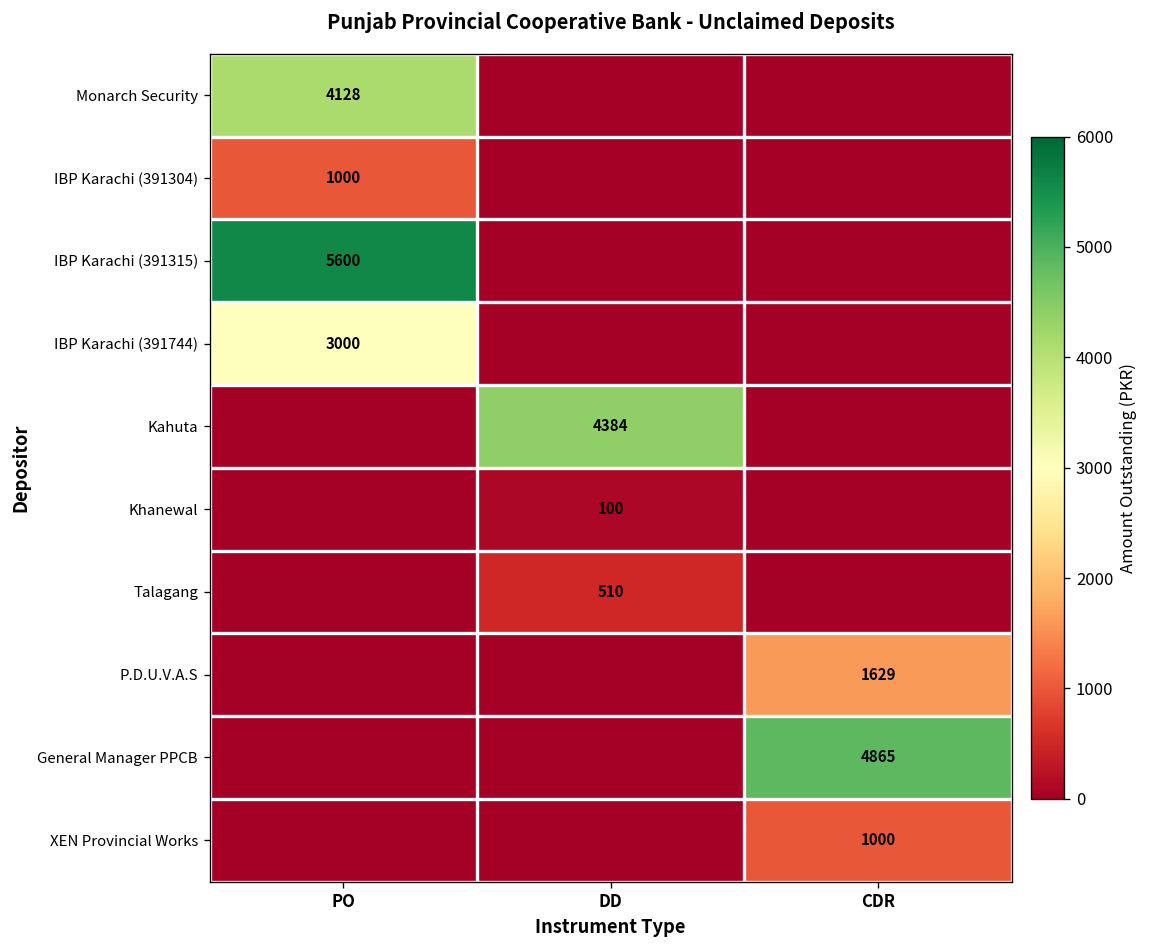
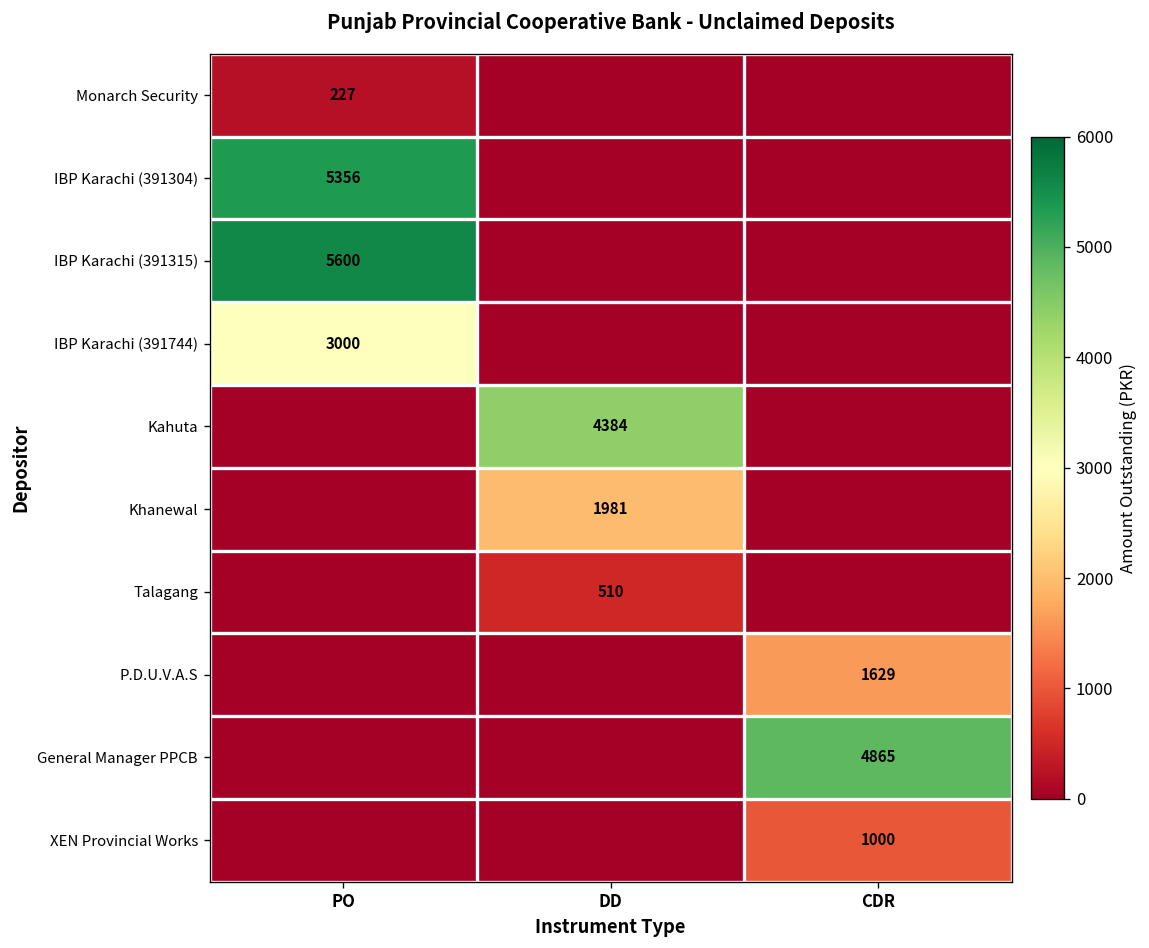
Monarch Security, PO: 4128 -> 227
IBP Karachi (391304), PO: 1000 -> 5356
Khanewal, DD: 100 -> 1981
